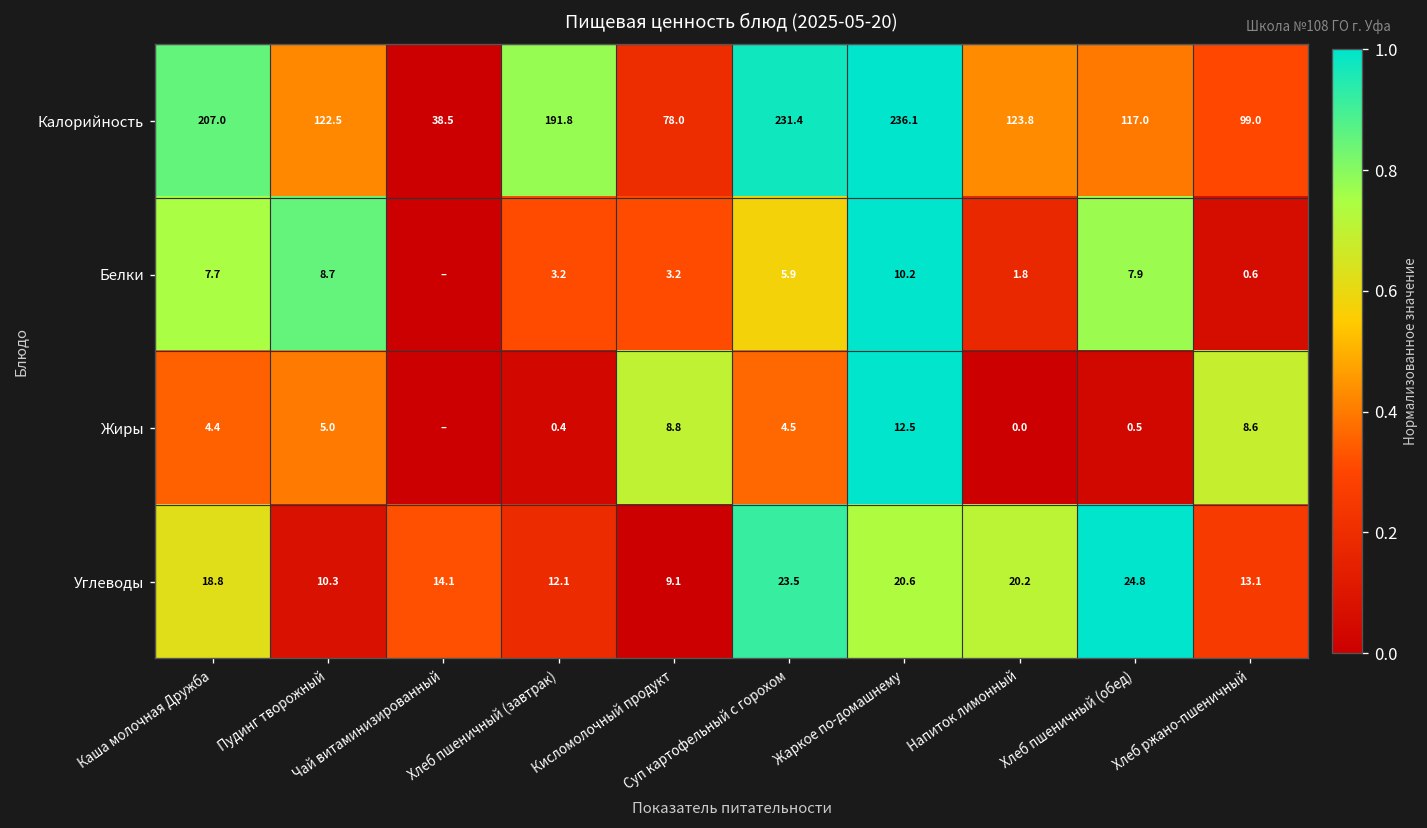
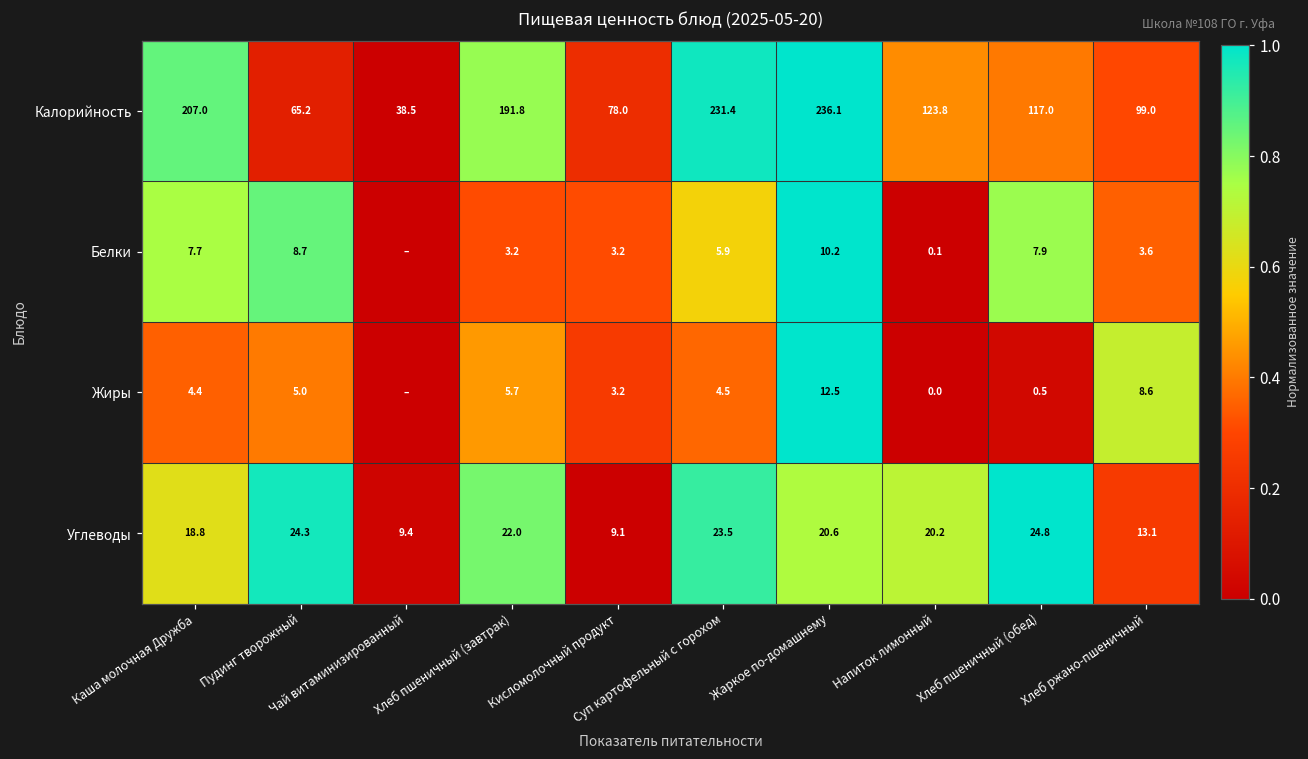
Калорийность, Пудинг творожный: 122.5 -> 65.2
Белки, Напиток лимонный: 1.8 -> 0.1
Белки, Хлеб ржано-пшеничный: 0.6 -> 3.6
Жиры, Хлеб пшеничный (завтрак): 0.4 -> 5.7
Жиры, Кисломолочный продукт: 8.8 -> 3.2
Углеводы, Пудинг творожный: 10.3 -> 24.3
Углеводы, Чай витаминизированный: 14.1 -> 9.4
Углеводы, Хлеб пшеничный (завтрак): 12.1 -> 22.0
